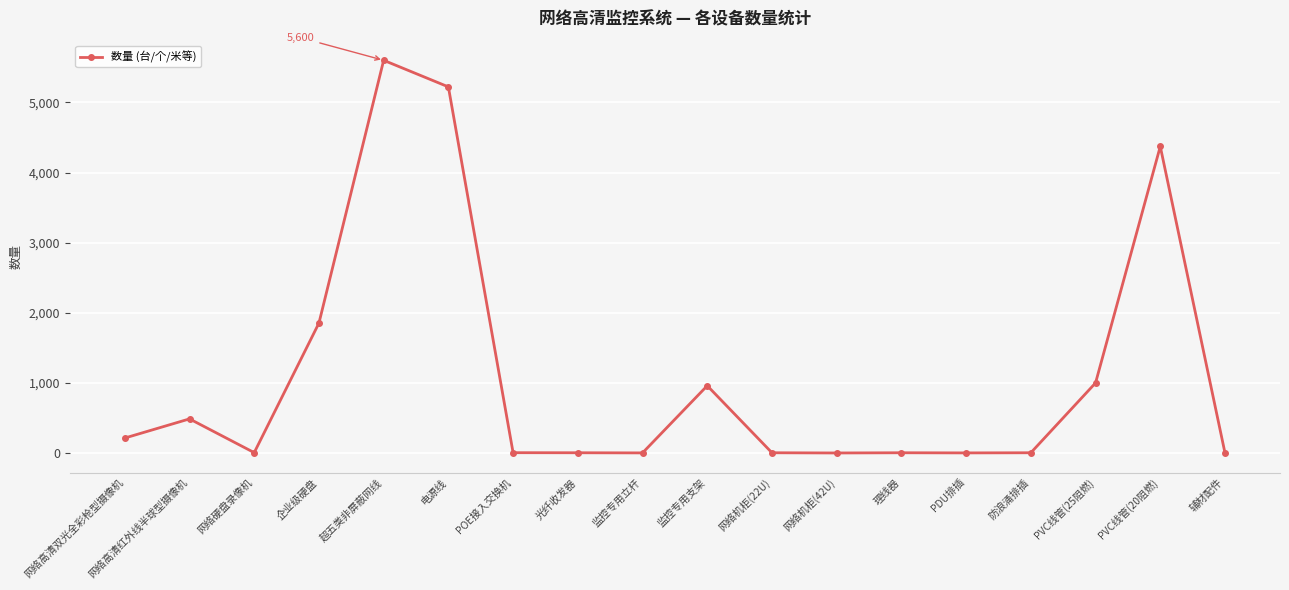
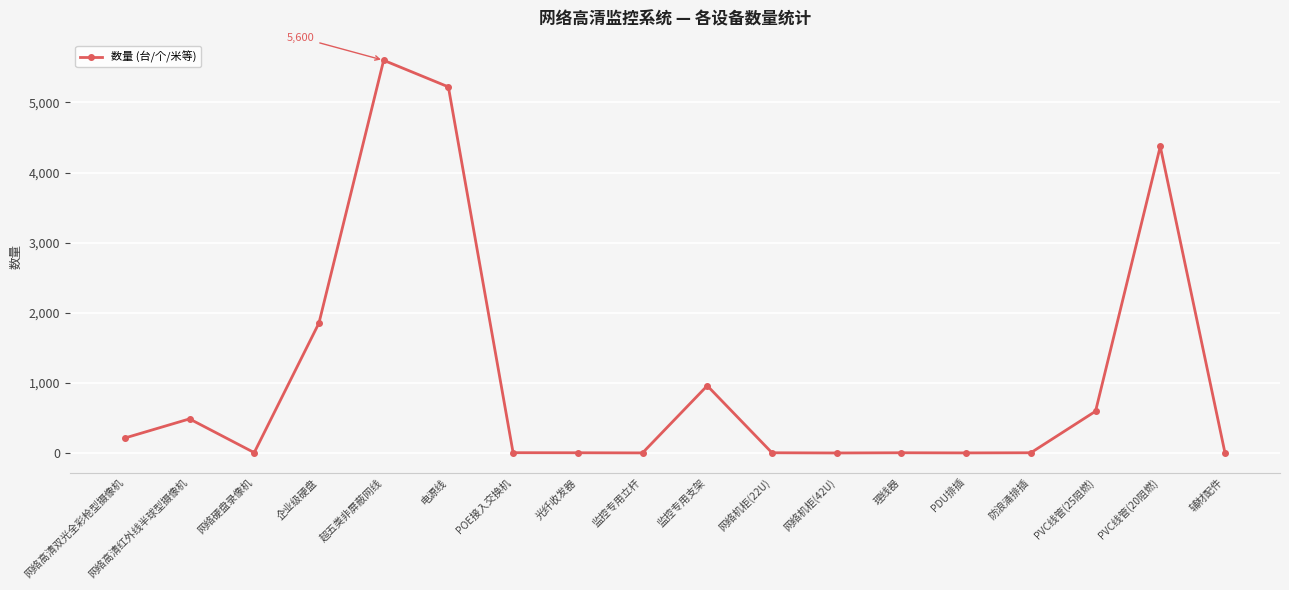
PVC线管(25阻燃): 1,000 -> 600
